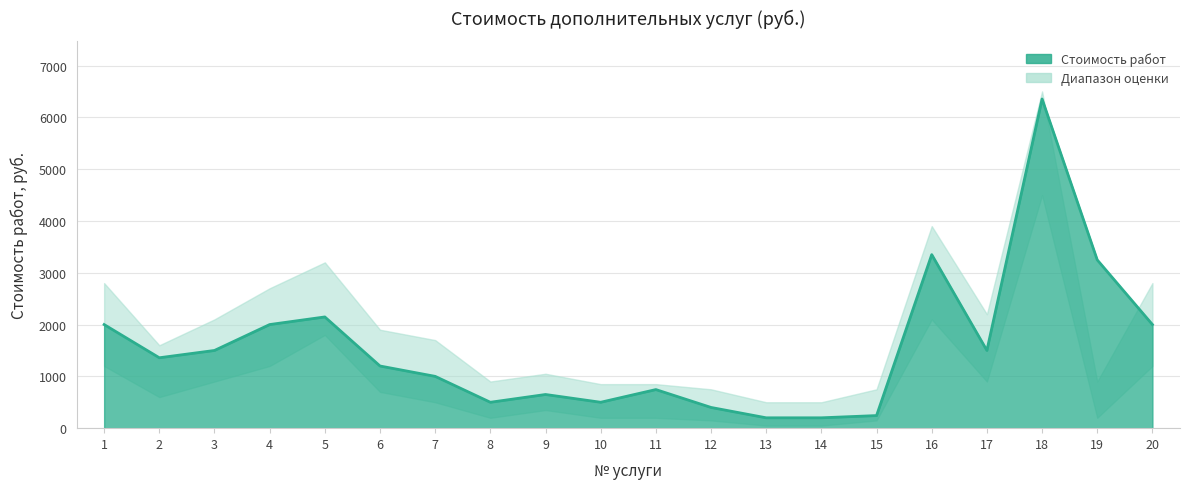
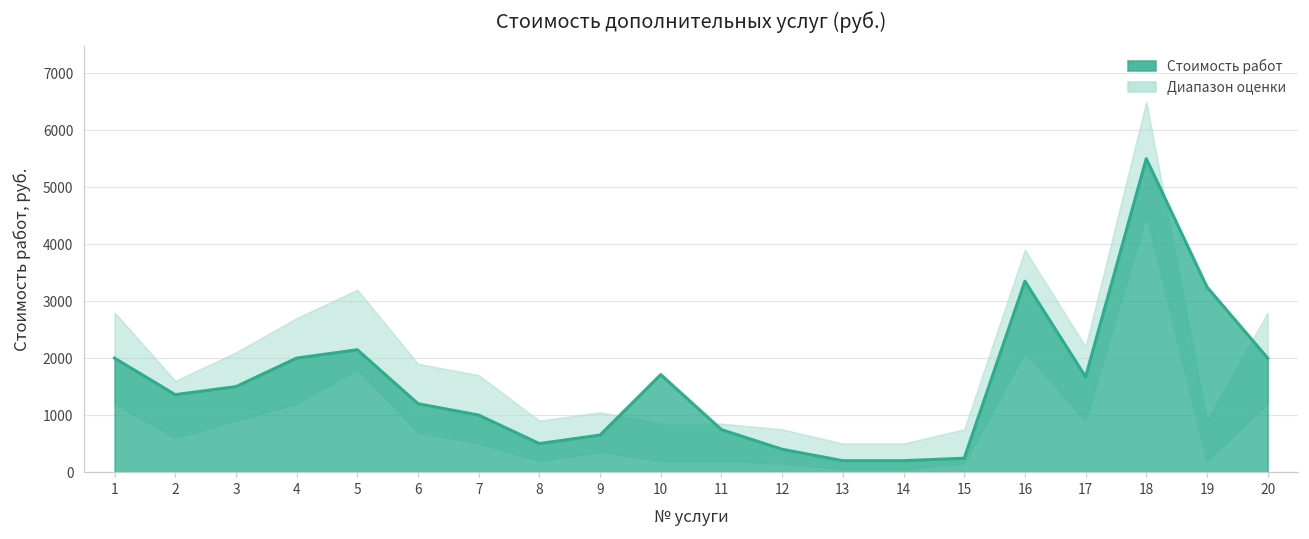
Стоимость работ, 10: 500 -> 1700
Стоимость работ, 17: 1500 -> 1700
Стоимость работ, 18: 6400 -> 5500
